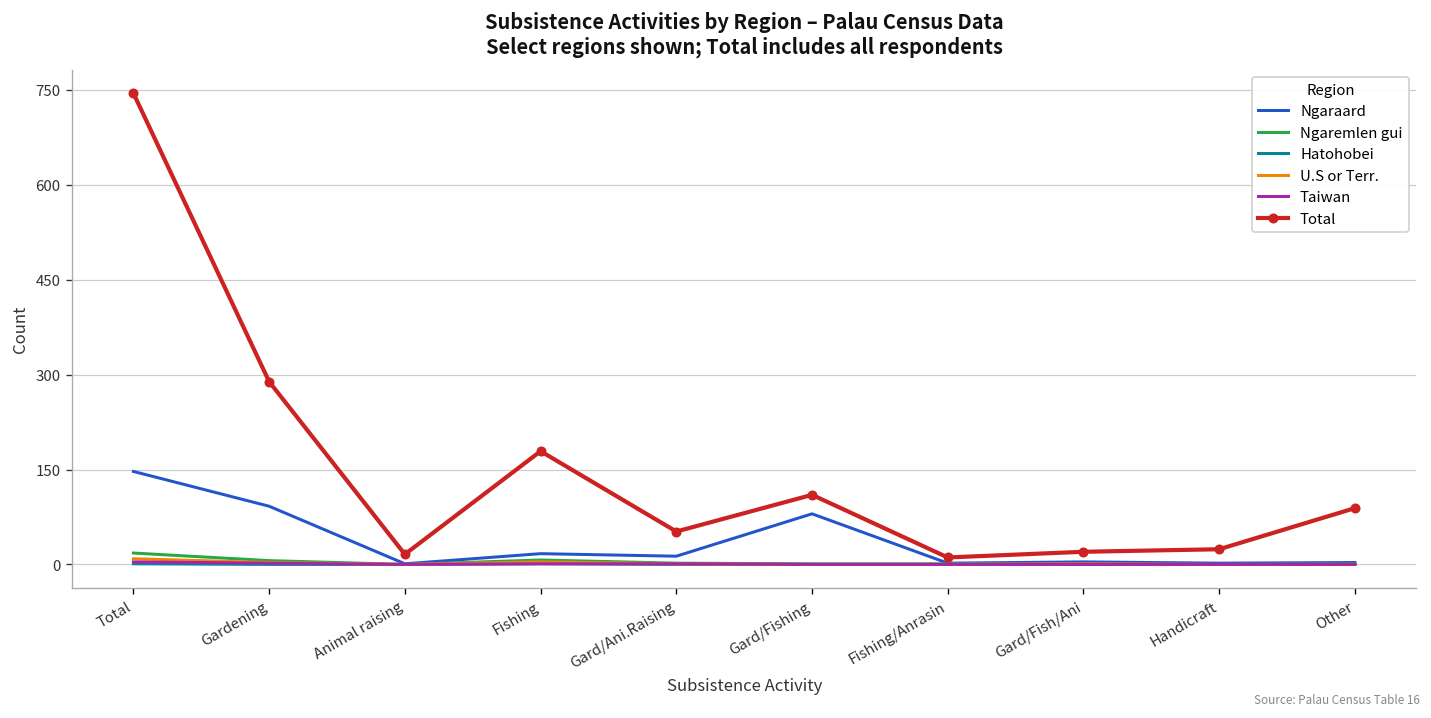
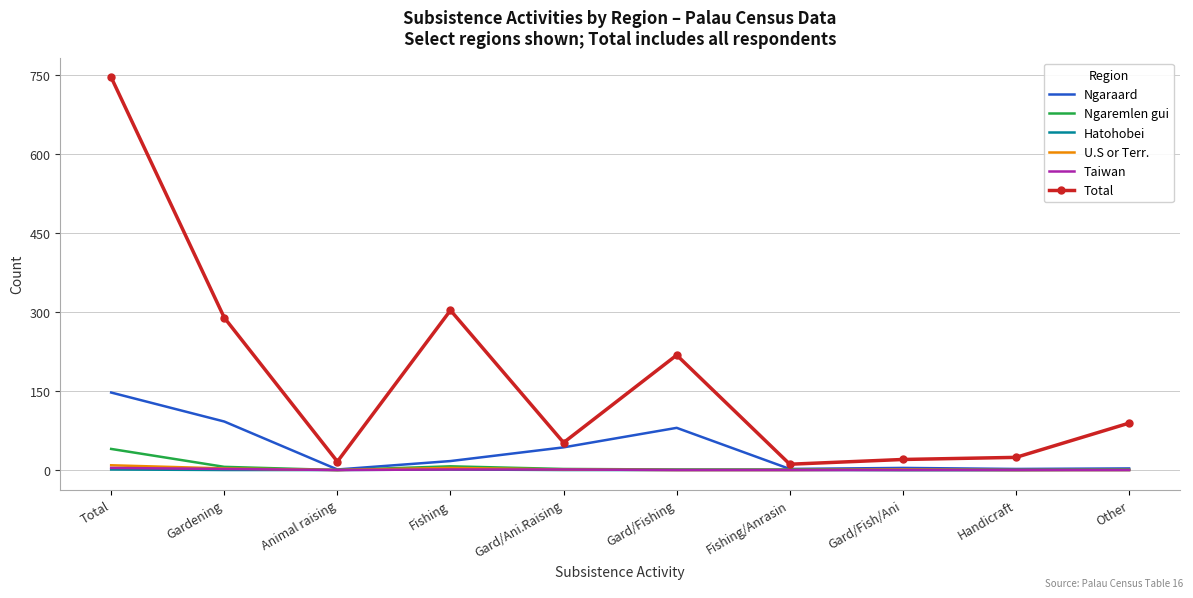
Ngaremlen gui, Total: 20 -> 40
Total, Fishing: 180 -> 300
Ngaraard, Gard/Ani.Raising: 10 -> 40
Total, Gard/Fishing: 110 -> 220
